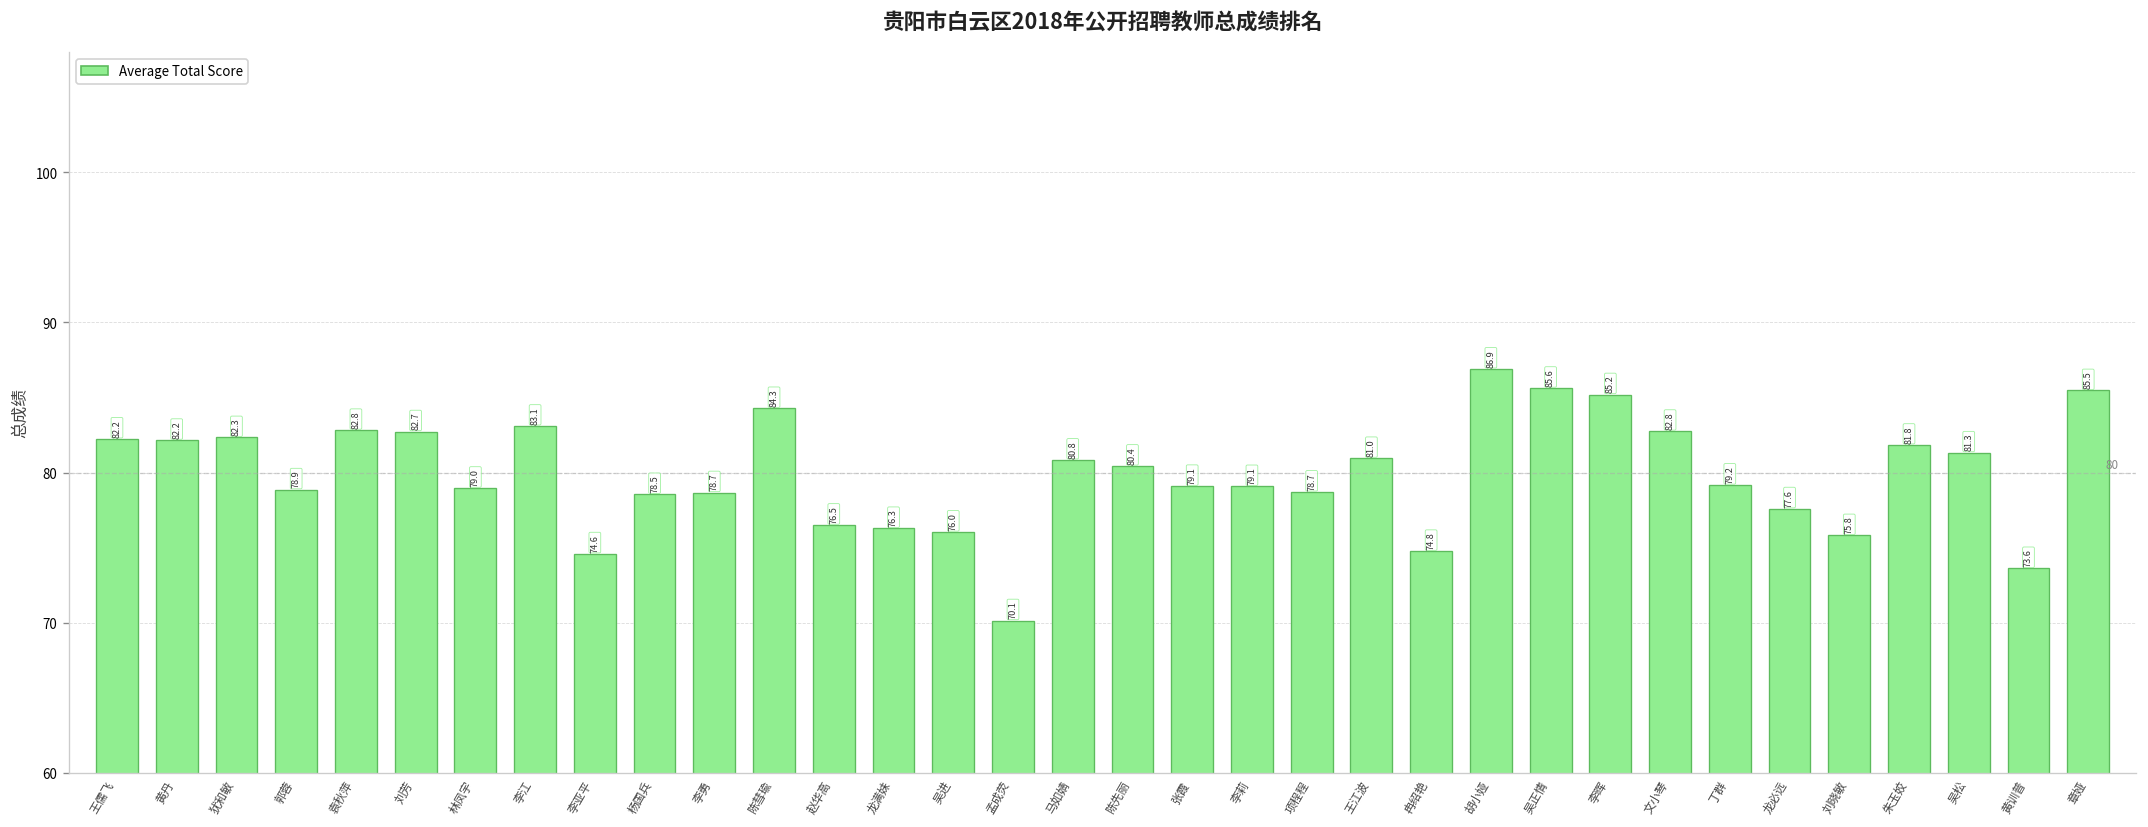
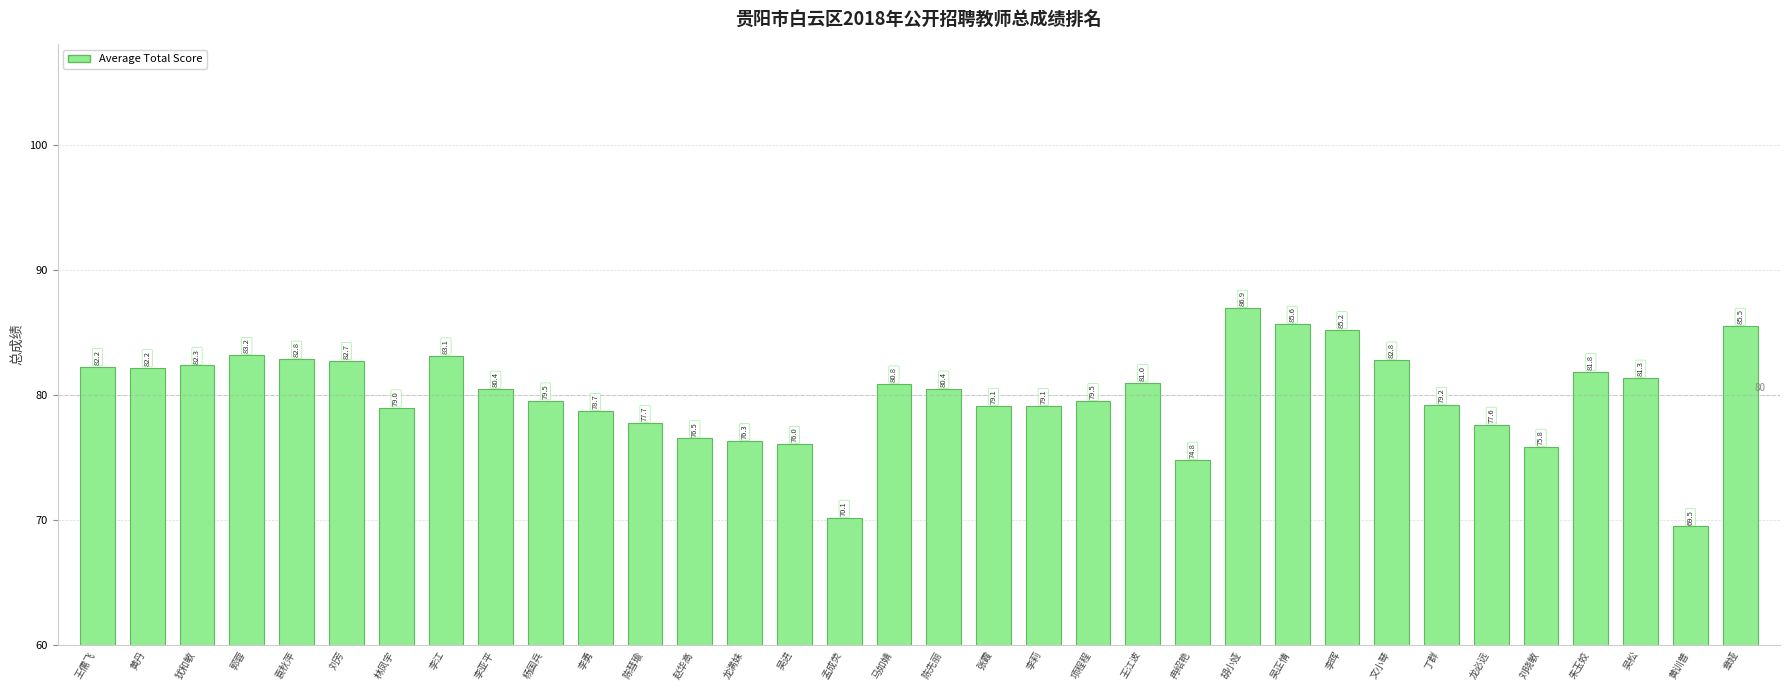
郭蓉: 78.9 -> 83.2
李亚平: 74.6 -> 80.4
杨国兵: 78.5 -> 79.5
陈彗瑜: 84.3 -> 77.7
项程程: 78.7 -> 79.5
黄训普: 73.6 -> 69.5
